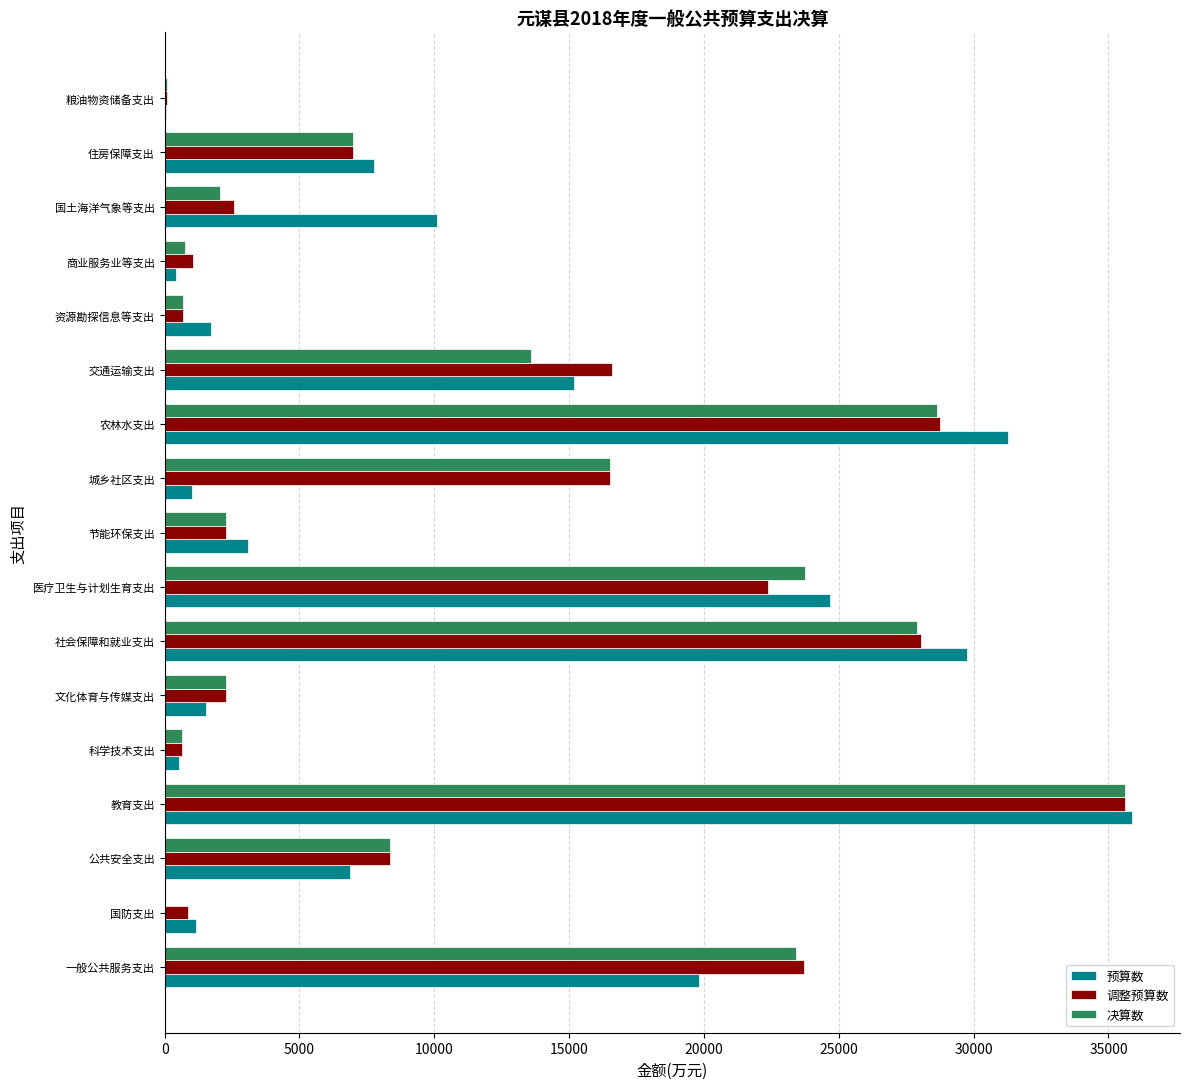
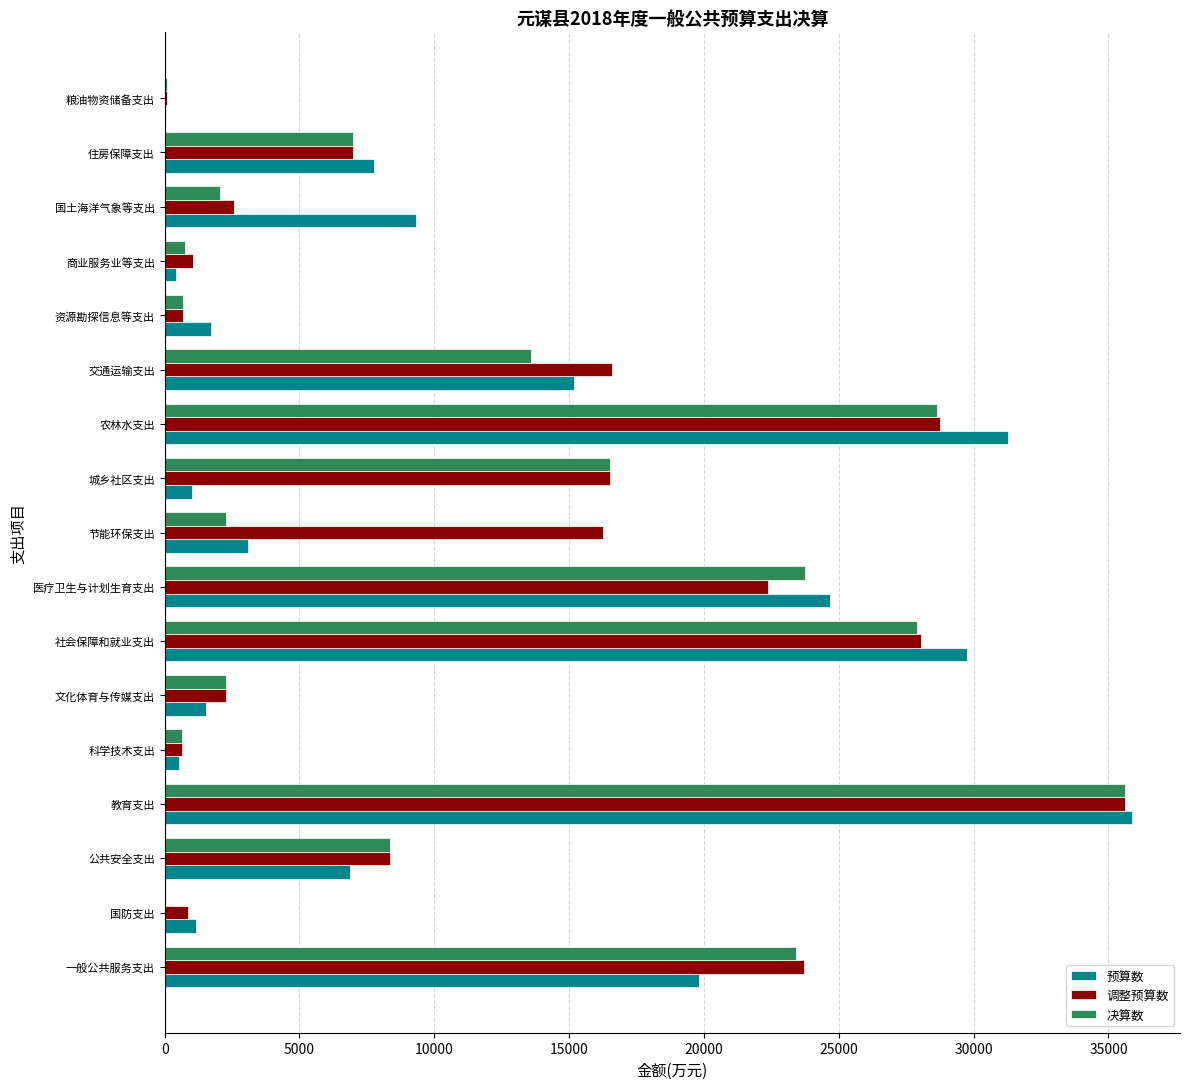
预算数, 国土海洋气象等支出: 10100 -> 9300
调整预算数, 节能环保支出: 2300 -> 16300
